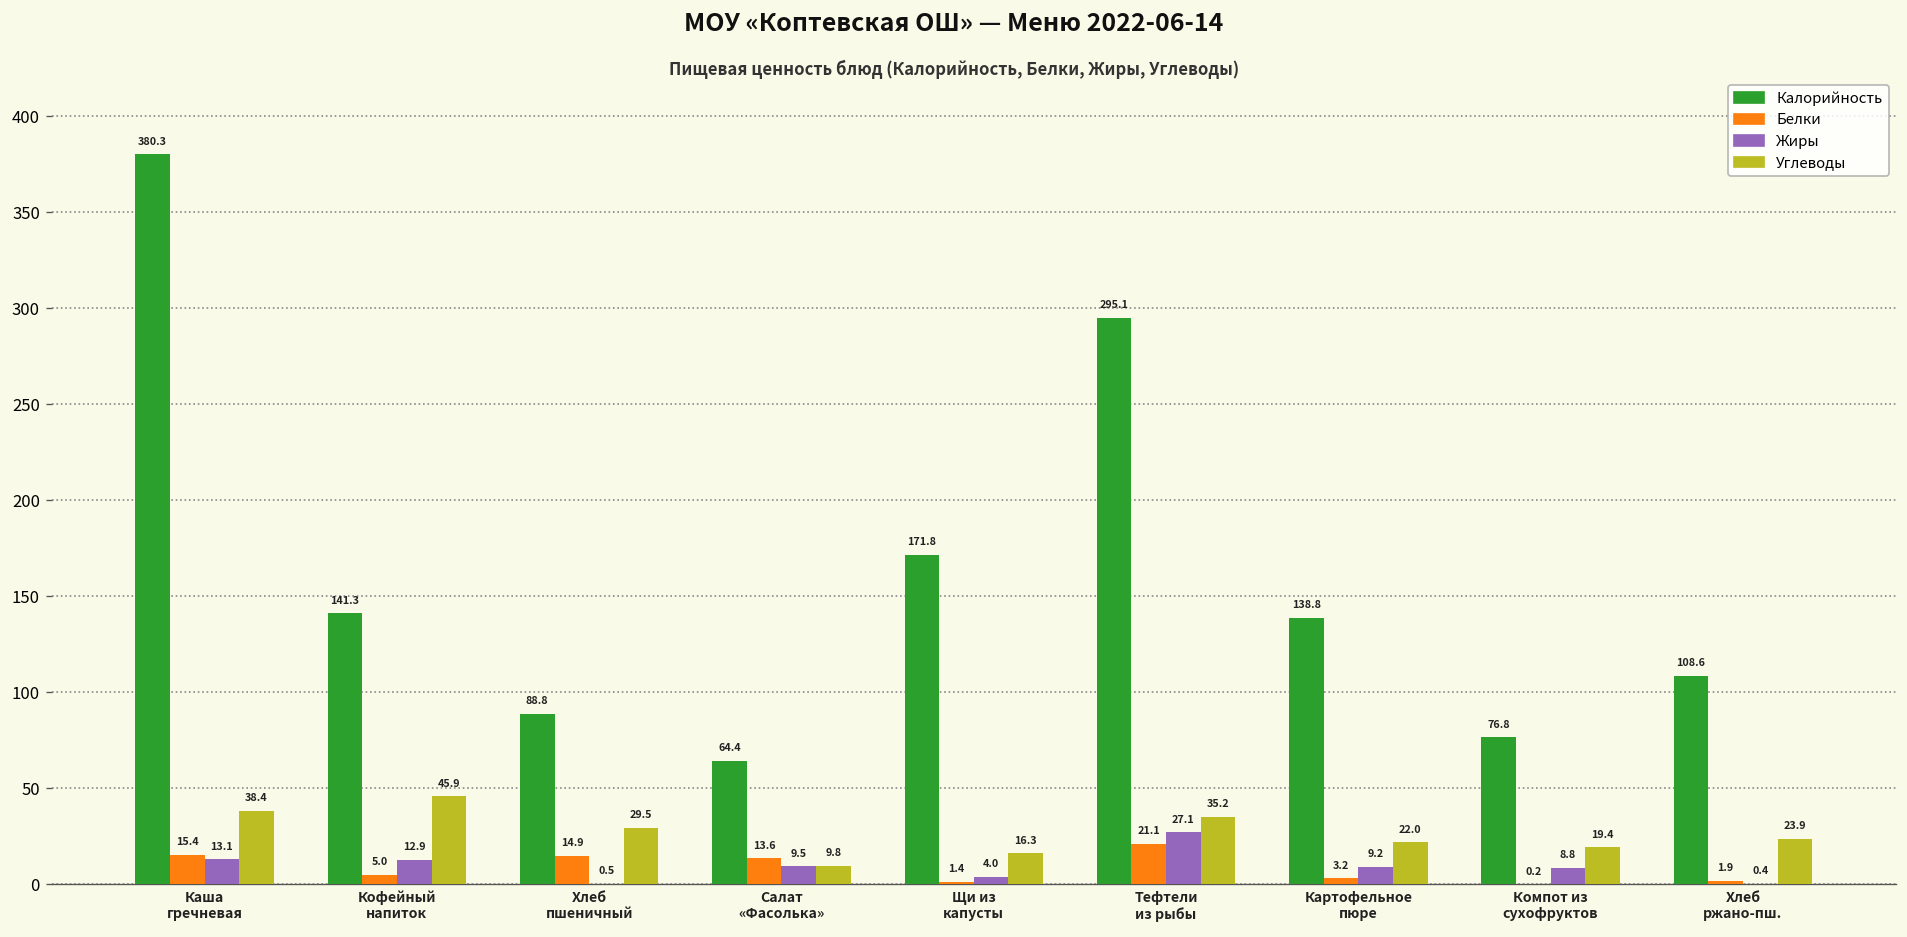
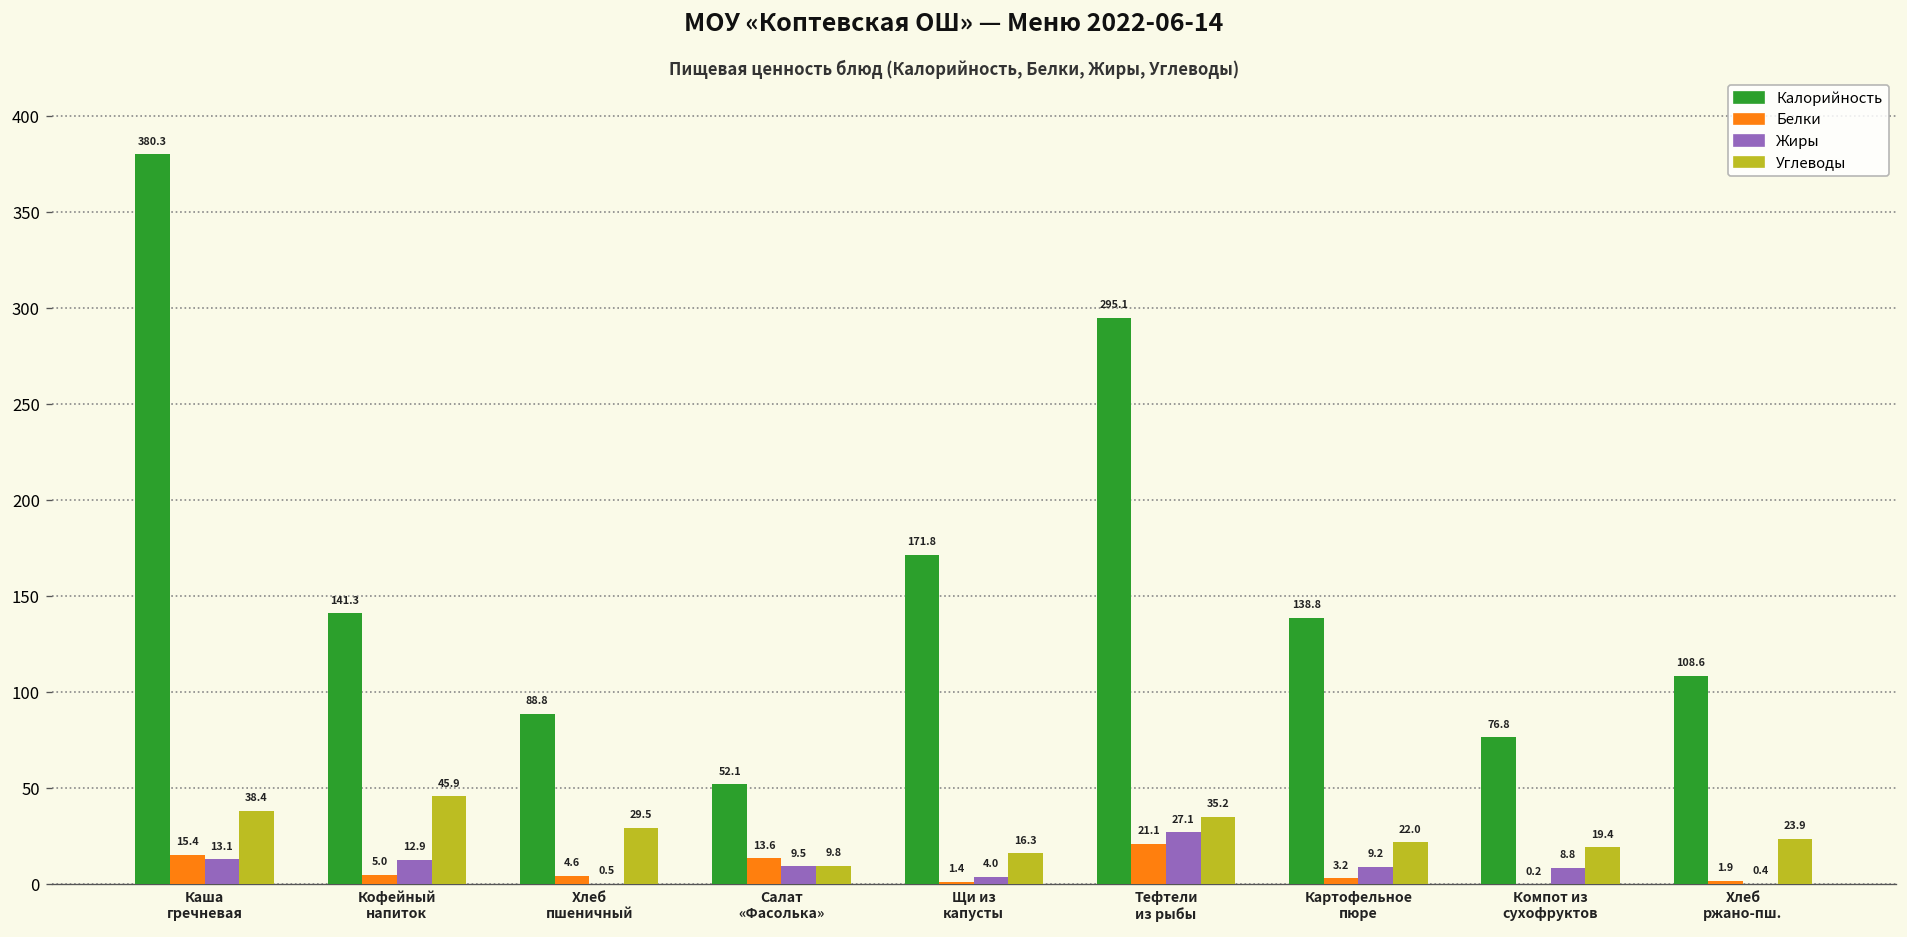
Белки, Хлеб пшеничный: 14.9 -> 4.6
Калорийность, Салат «Фасолька»: 64.4 -> 52.1
